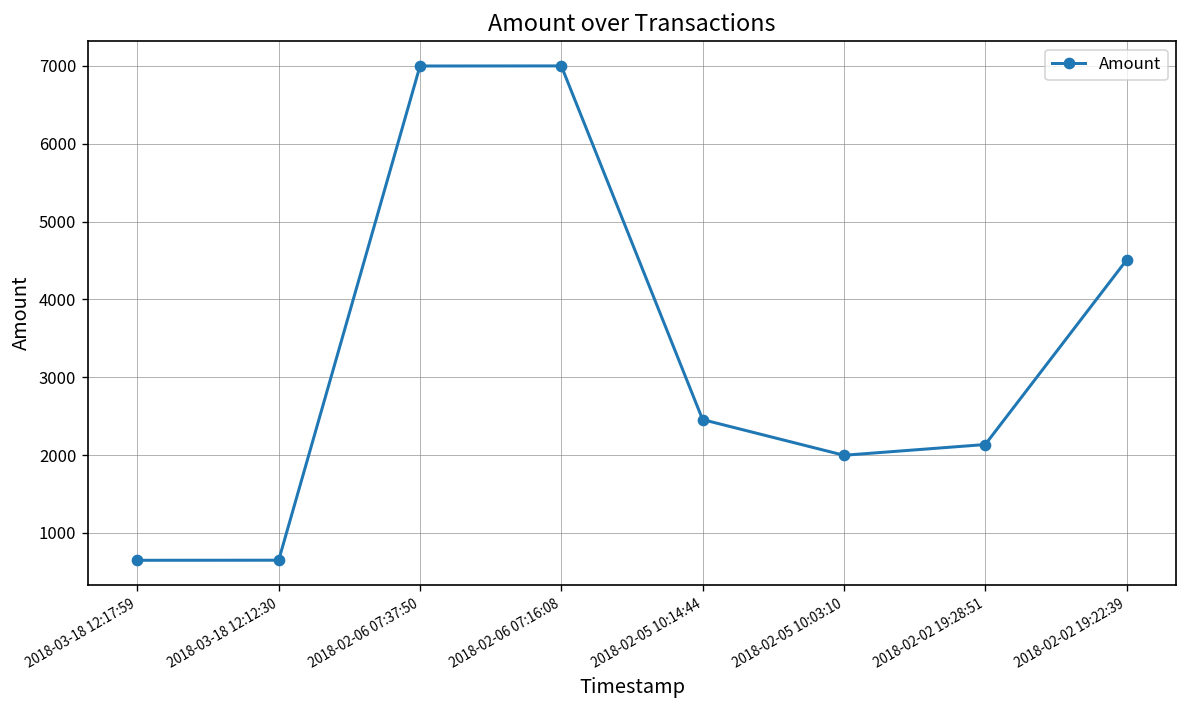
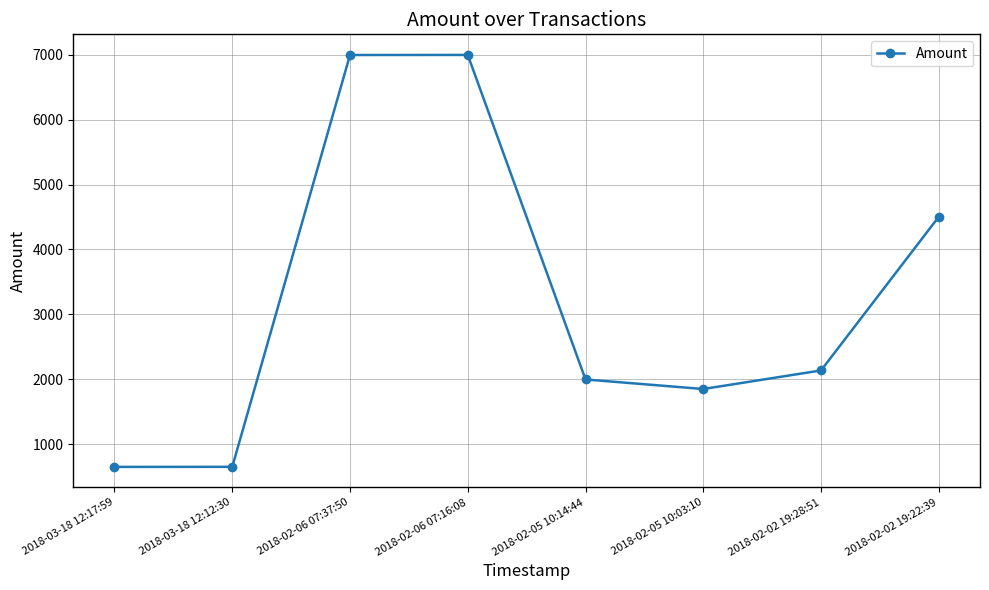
2018-02-05 10:14:44: 2500 -> 2000
2018-02-05 10:03:10: 2000 -> 1800
